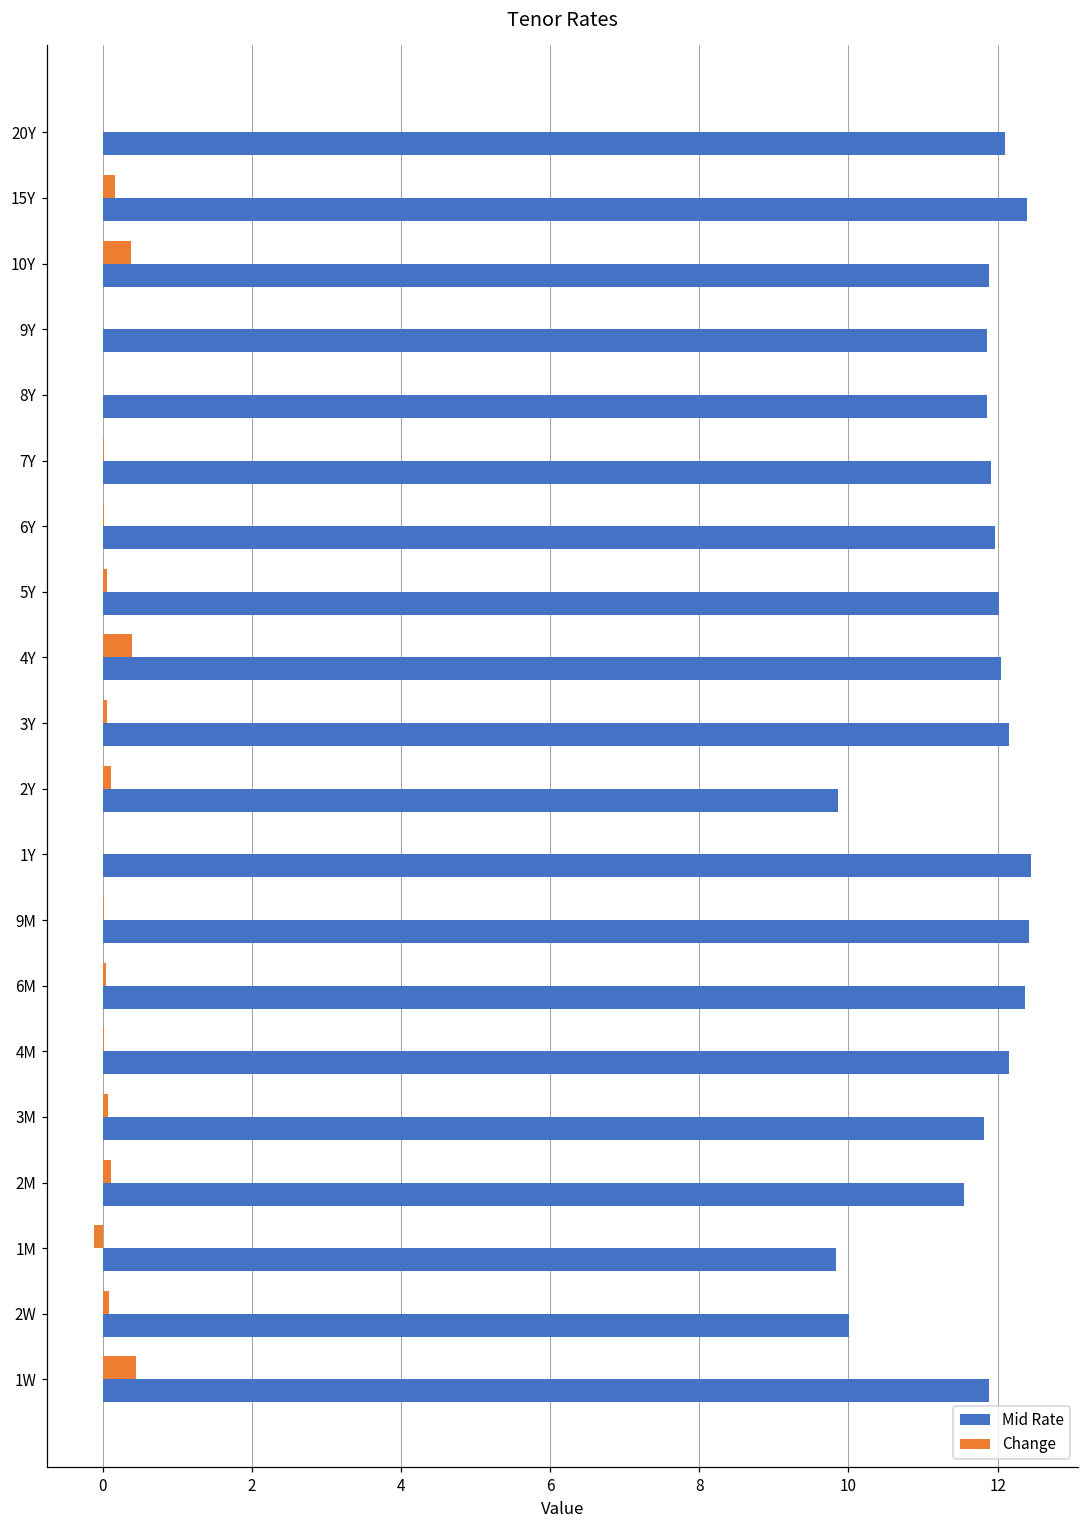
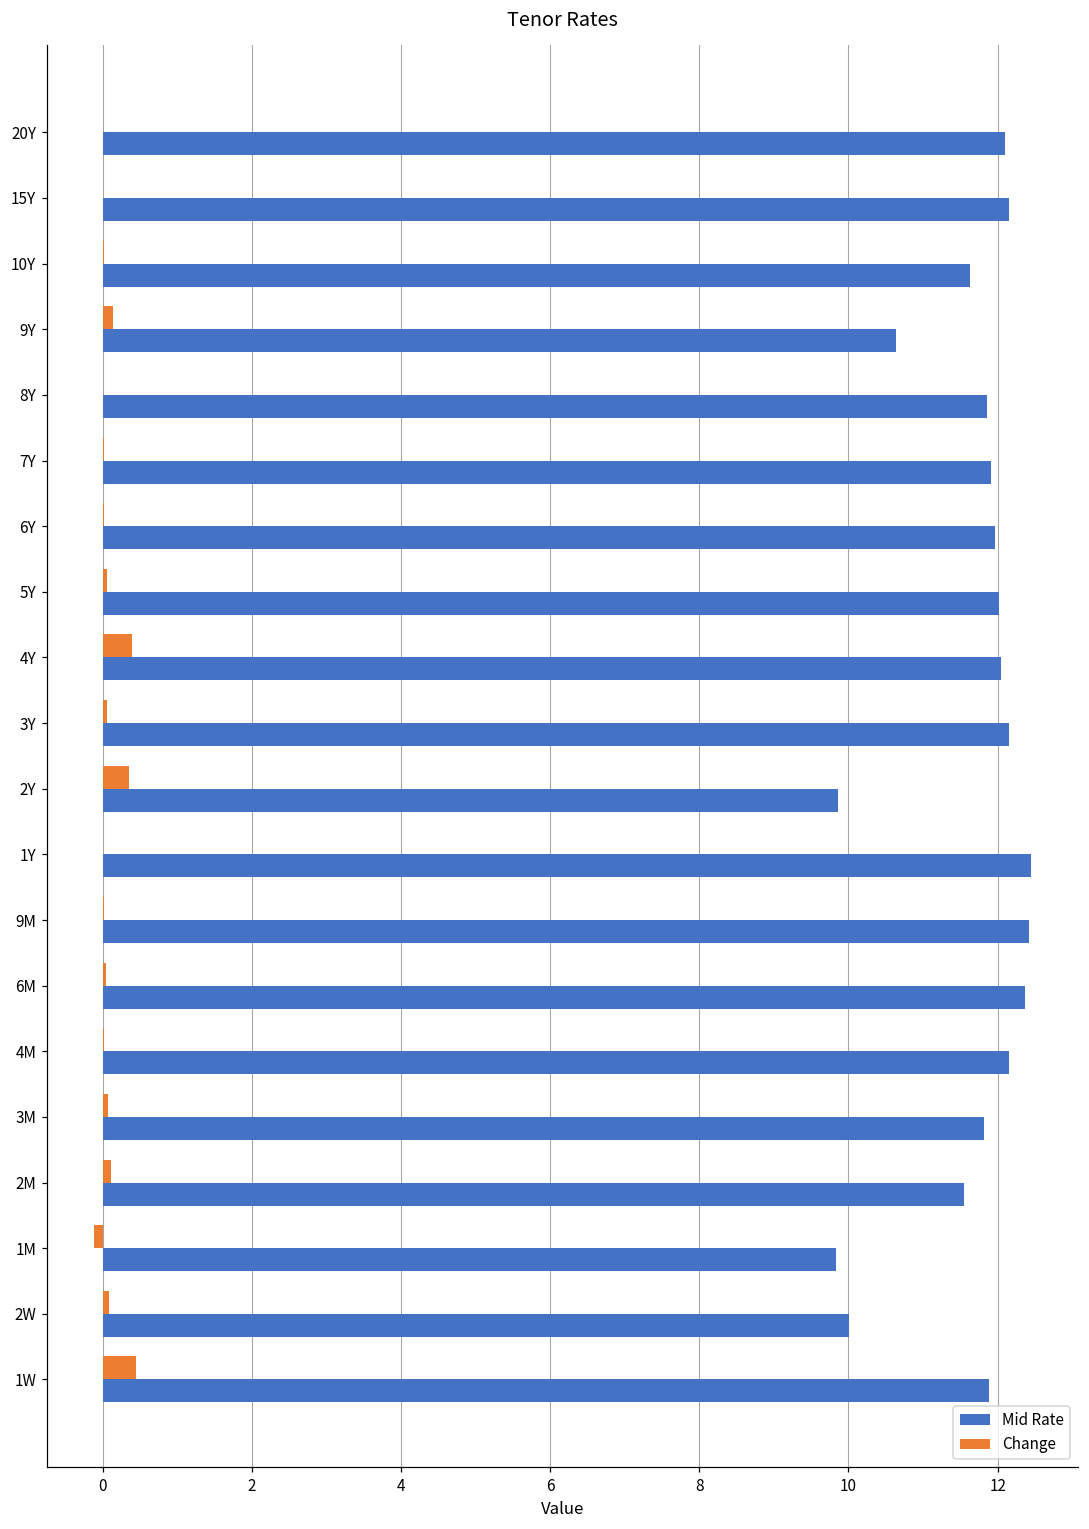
Change, 15Y: 0.2 -> 0.0
Mid Rate, 15Y: 12.4 -> 12.2
Change, 10Y: 0.4 -> 0.0
Mid Rate, 10Y: 11.9 -> 11.6
Change, 9Y: 0.0 -> 0.1
Mid Rate, 9Y: 11.9 -> 10.6
Change, 2Y: 0.1 -> 0.4
